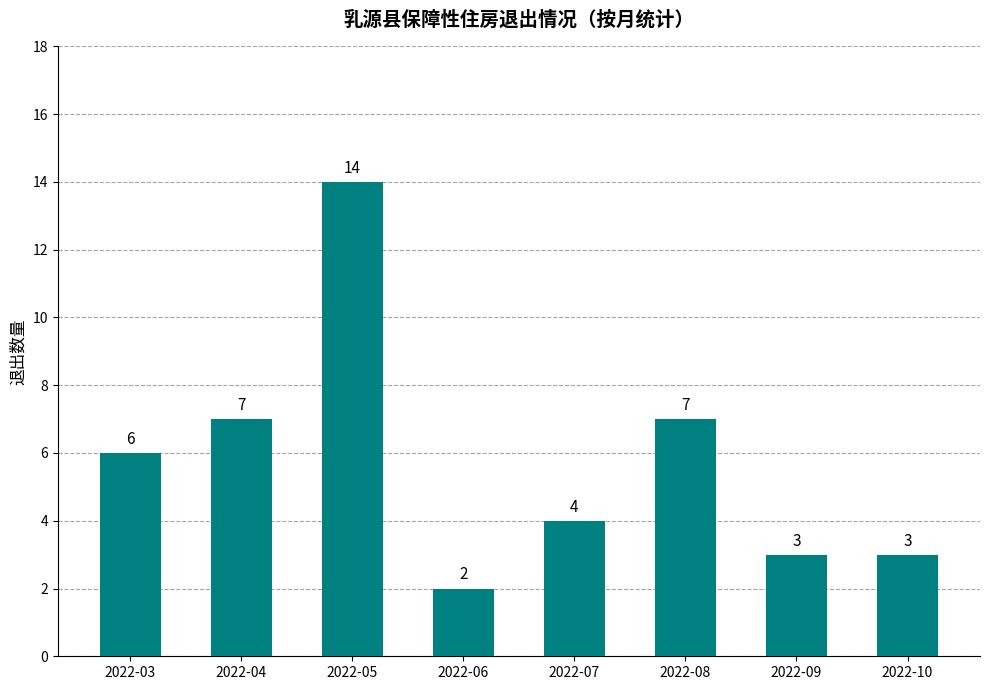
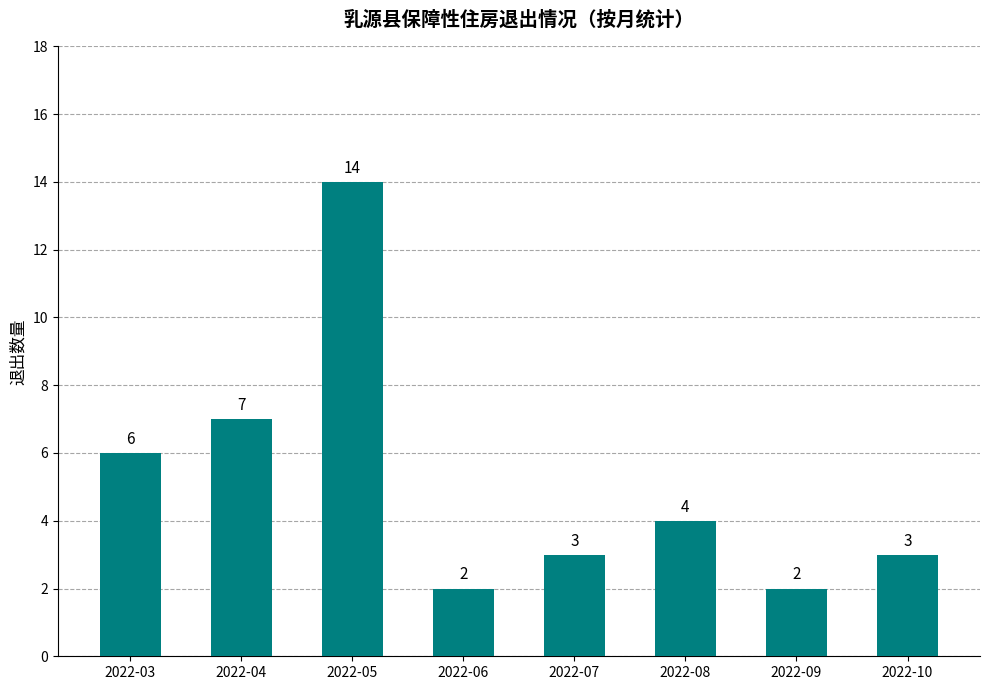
2022-07: 4 -> 3
2022-08: 7 -> 4
2022-09: 3 -> 2
